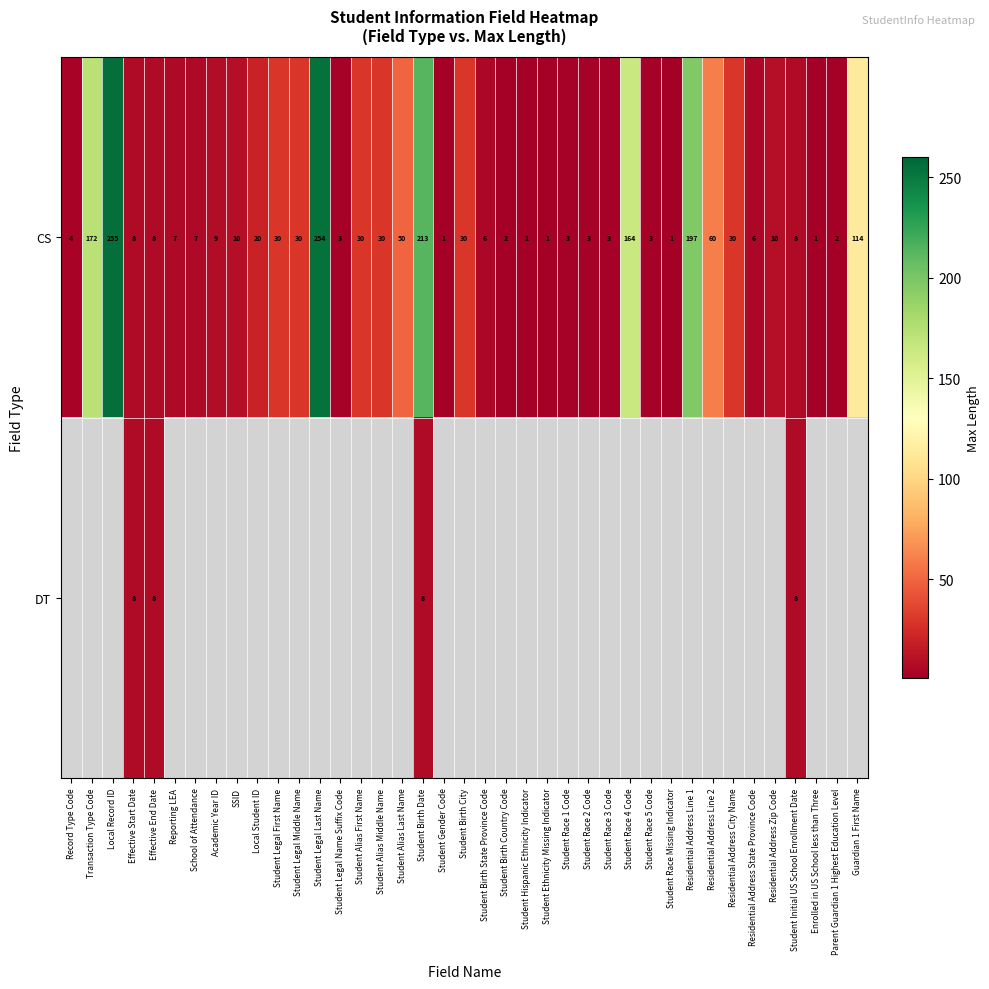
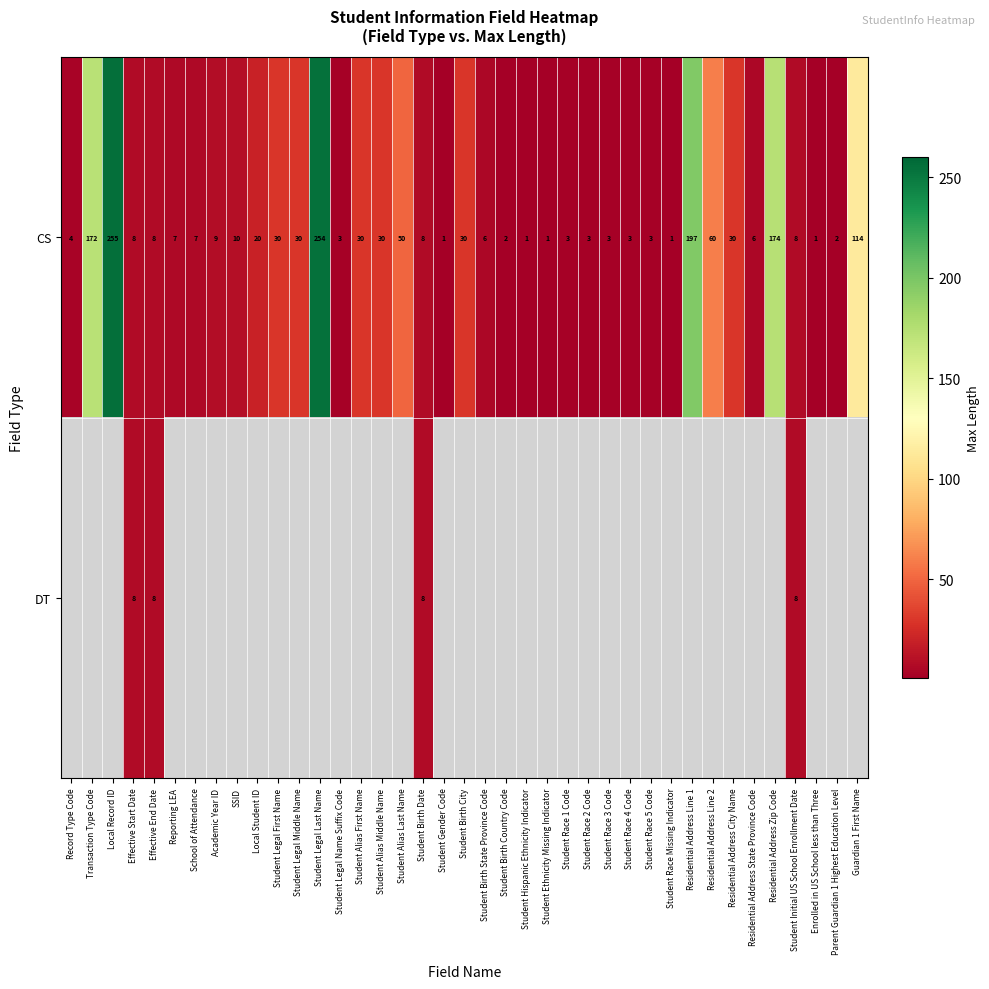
CS, Student Birth Date: 213 -> 8
CS, Student Race 4 Code: 164 -> 3
CS, Residential Address Zip Code: 10 -> 174
